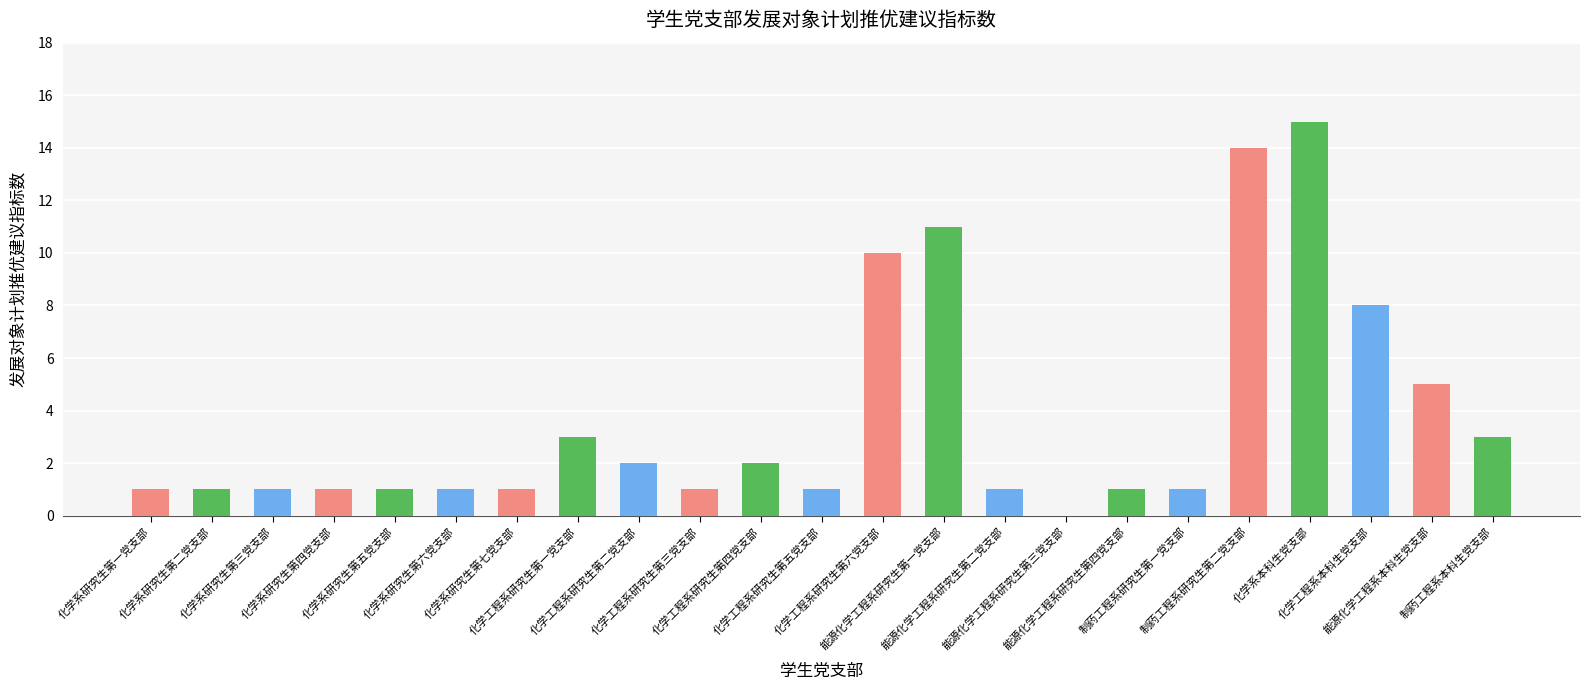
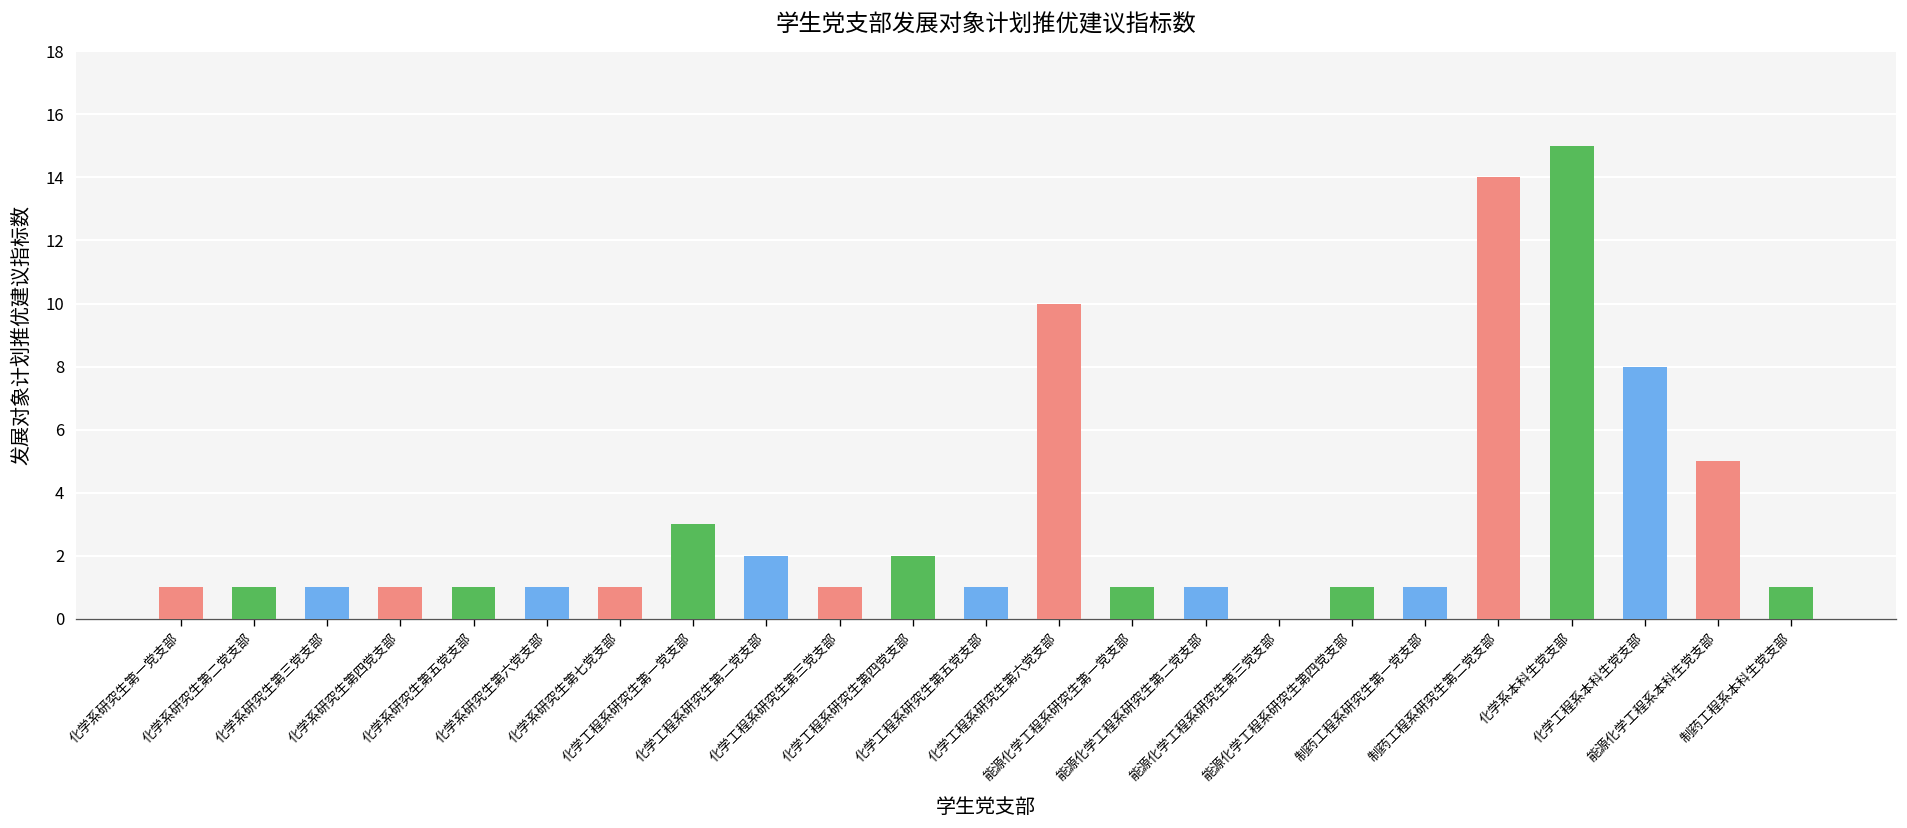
能源化学工程系研究生第一党支部: 11 -> 1
制药工程系本科生党支部: 3 -> 1
